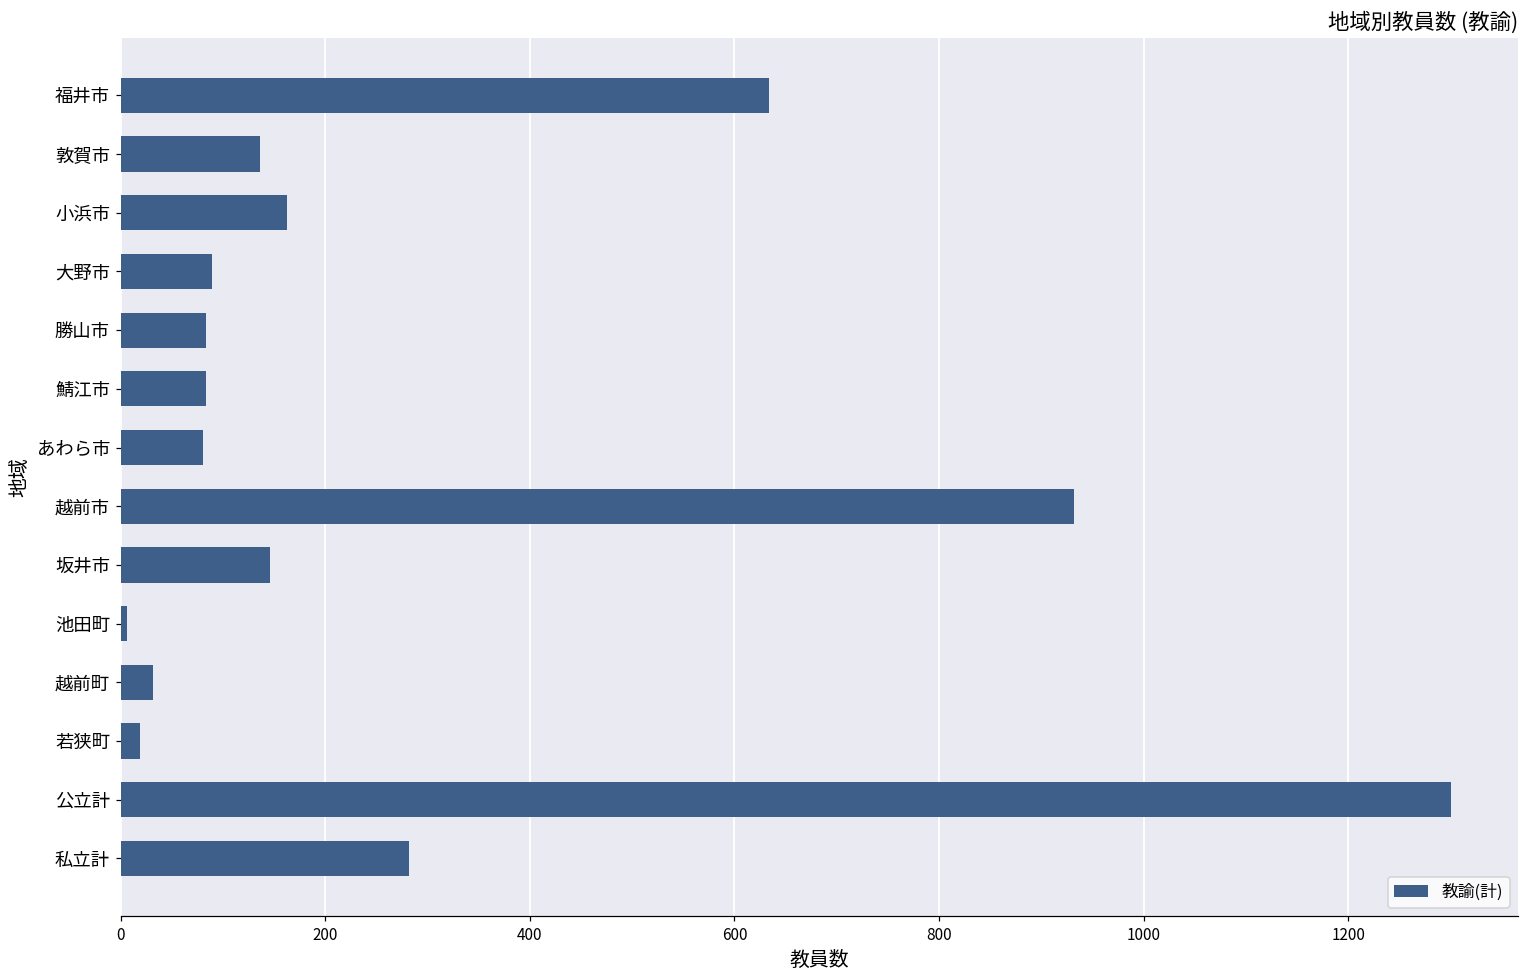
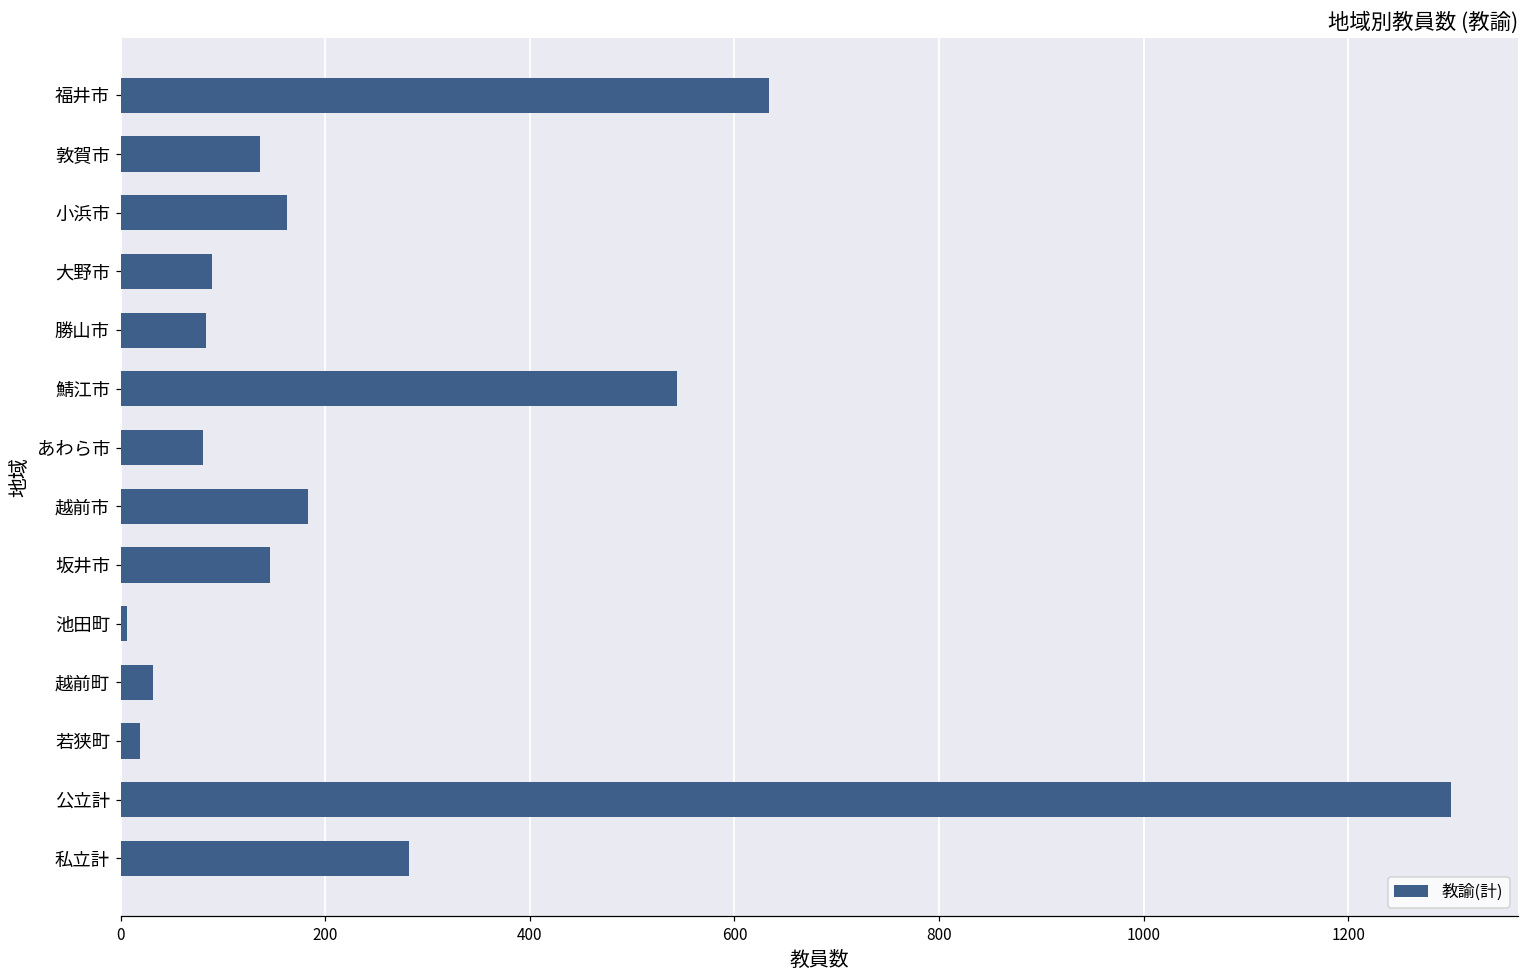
鯖江市: 80 -> 540
越前市: 930 -> 180
